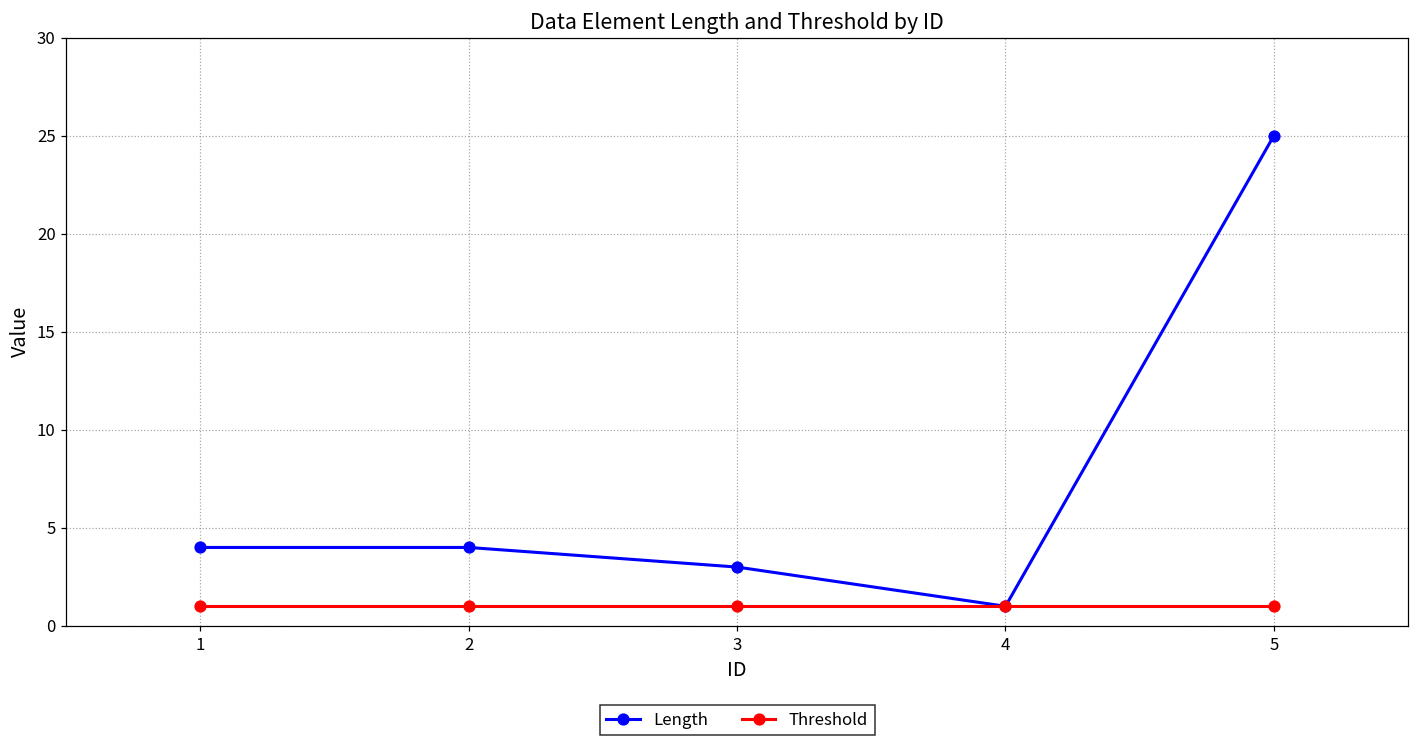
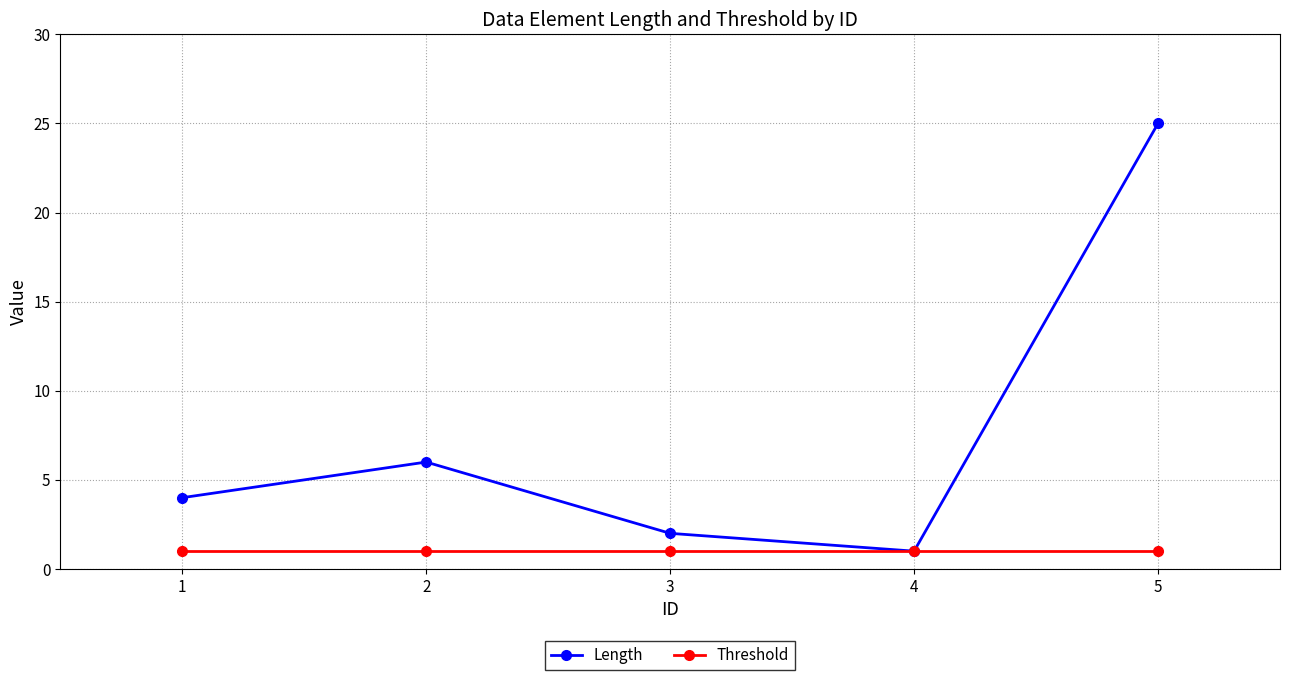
Length, 2: 4 -> 6
Length, 3: 3 -> 2
